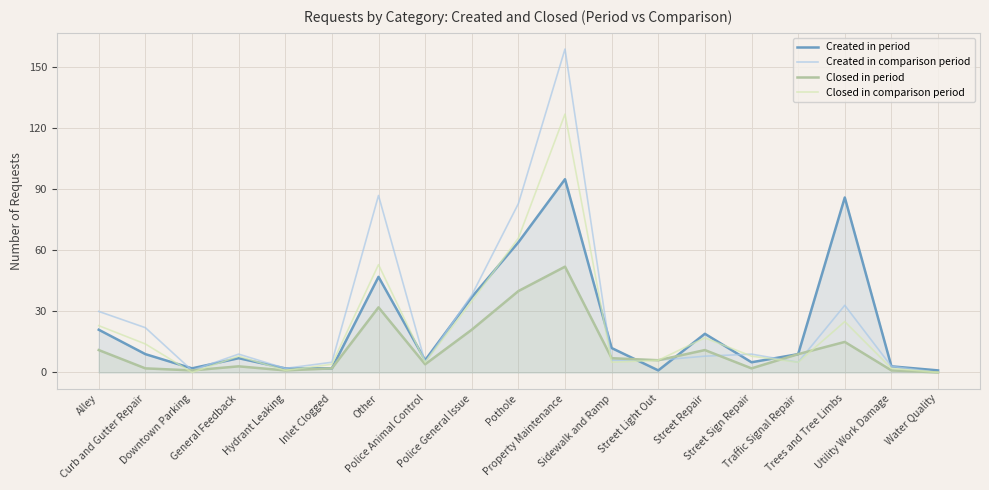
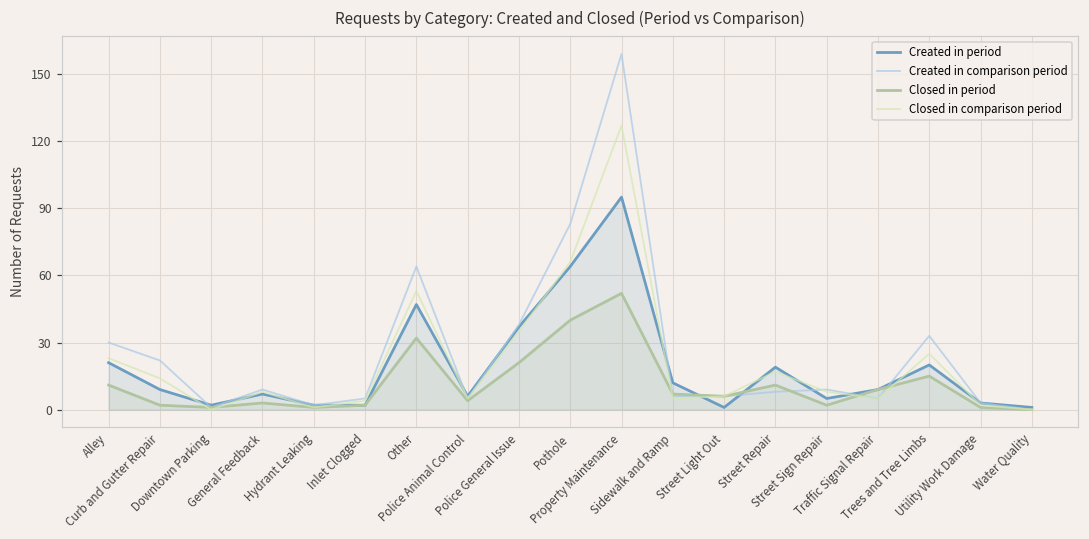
Created in comparison period, Other: 87 -> 64
Created in period, Trees and Tree Limbs: 86 -> 20
